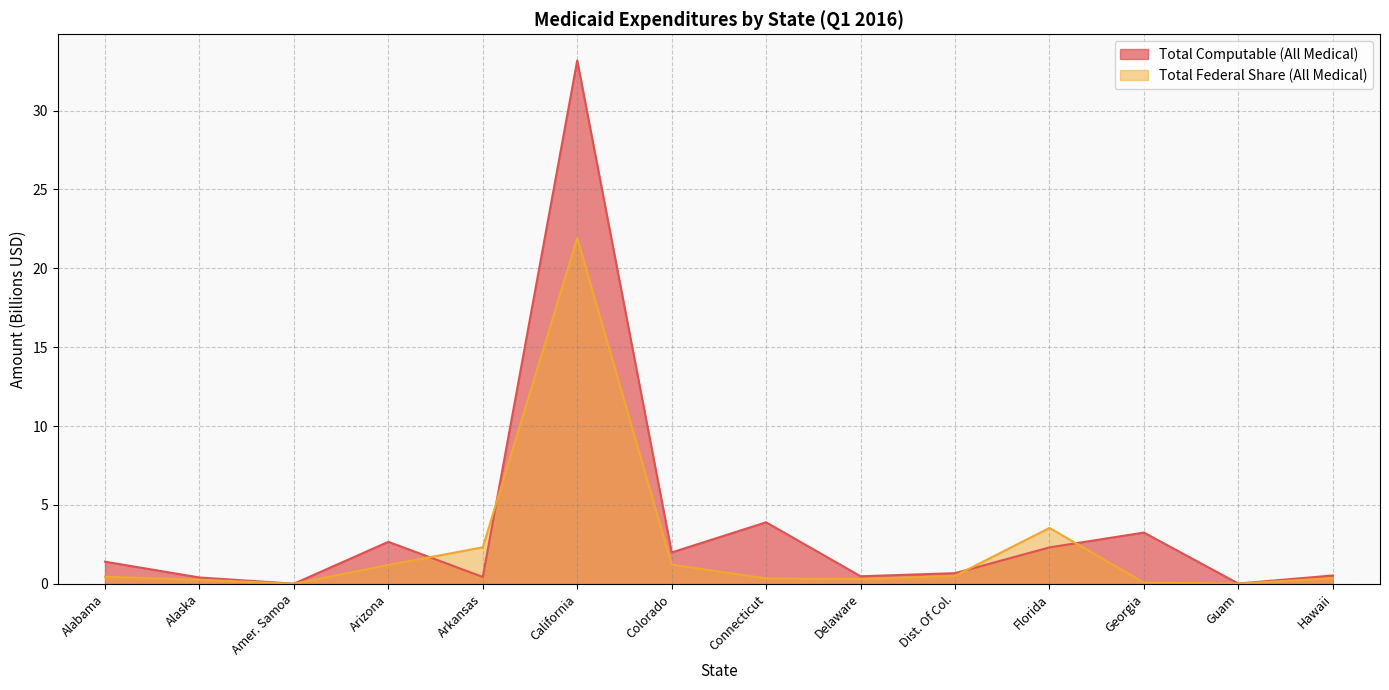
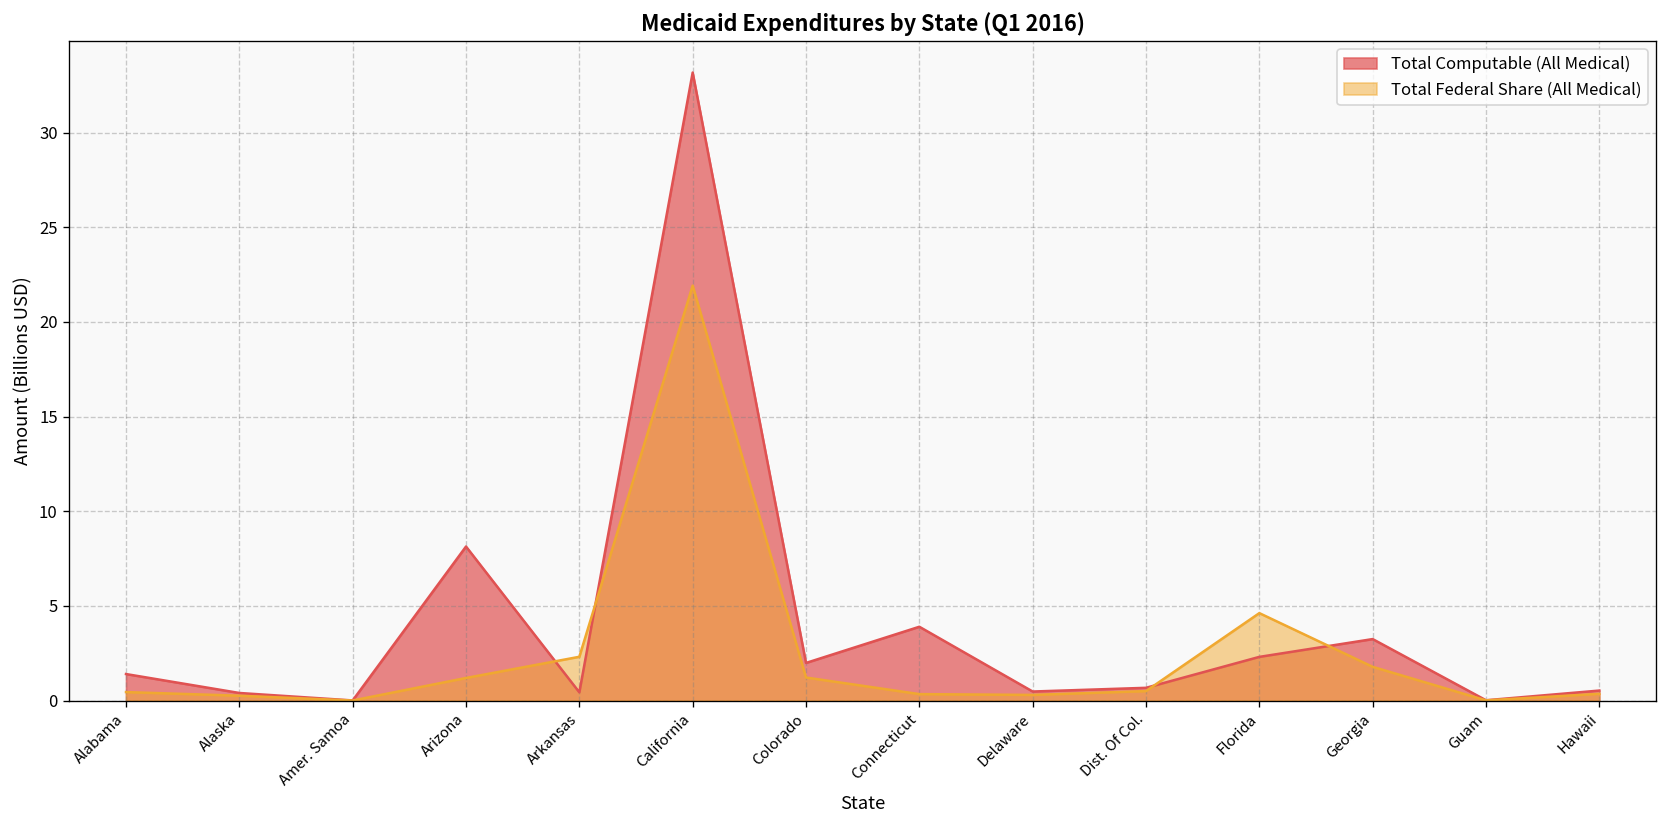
Total Computable (All Medical), Arizona: 2.7 -> 8.1
Total Federal Share (All Medical), Florida: 3.5 -> 4.6
Total Federal Share (All Medical), Georgia: 0.1 -> 1.8
